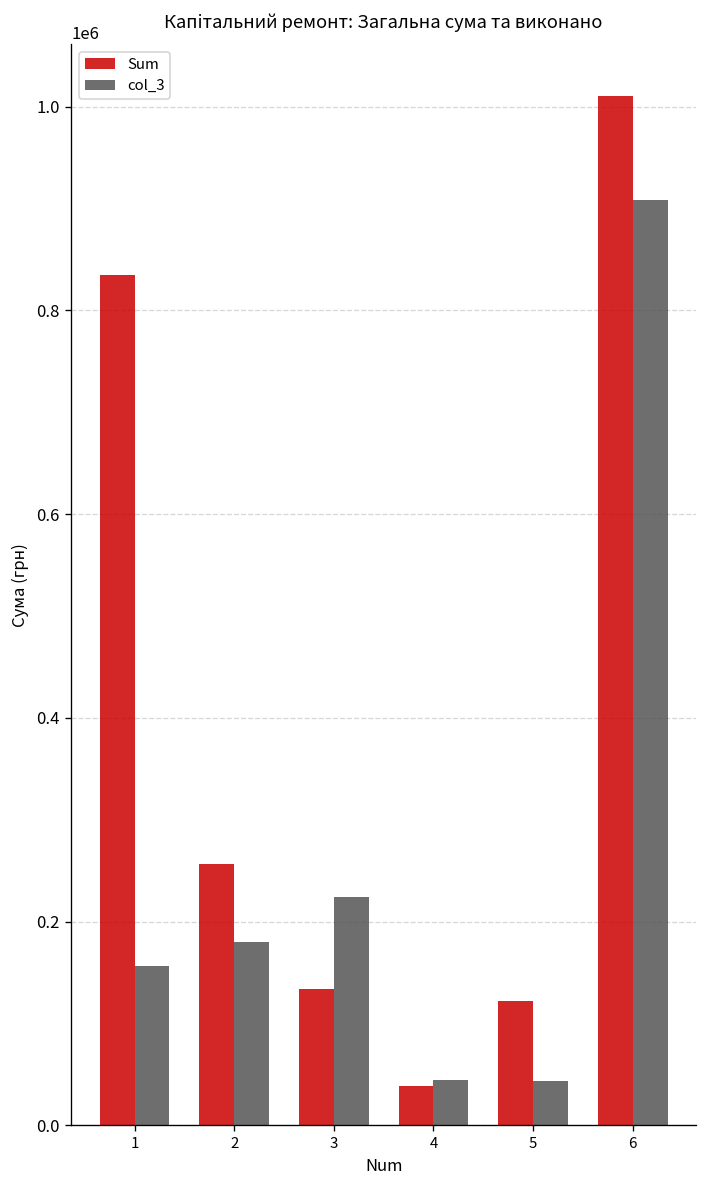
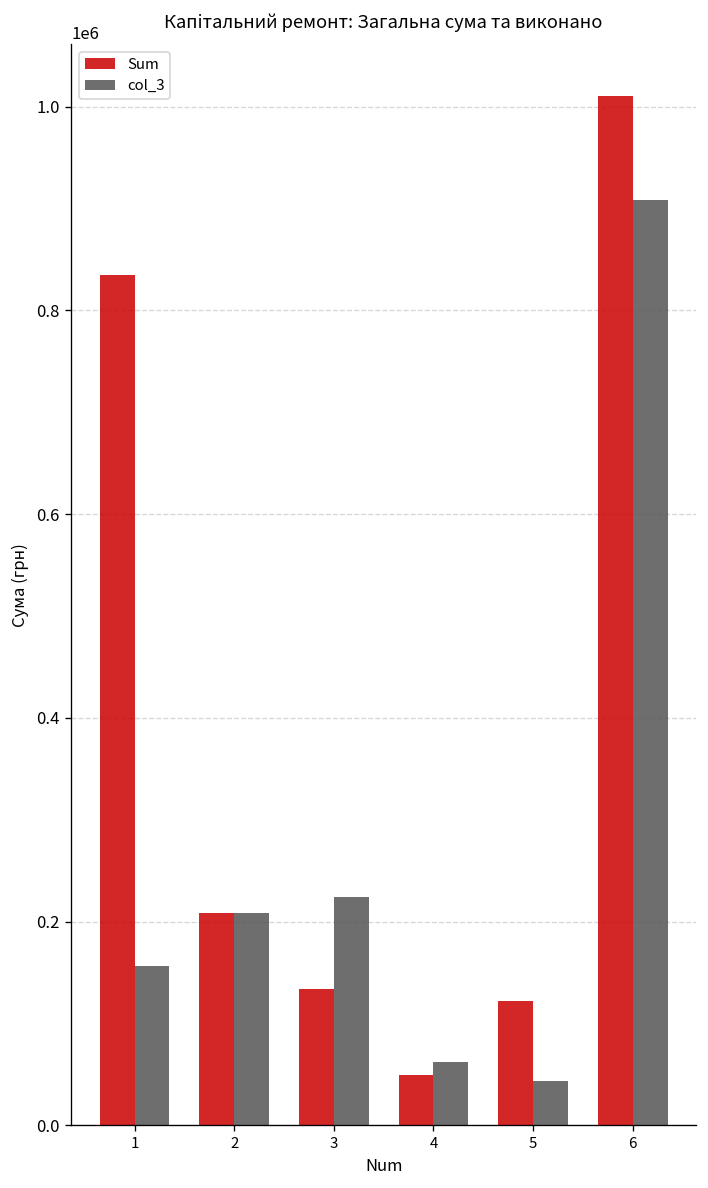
Sum, 2: 260000 -> 210000
col_3, 2: 180000 -> 210000
Sum, 4: 40000 -> 50000
col_3, 4: 40000 -> 60000
